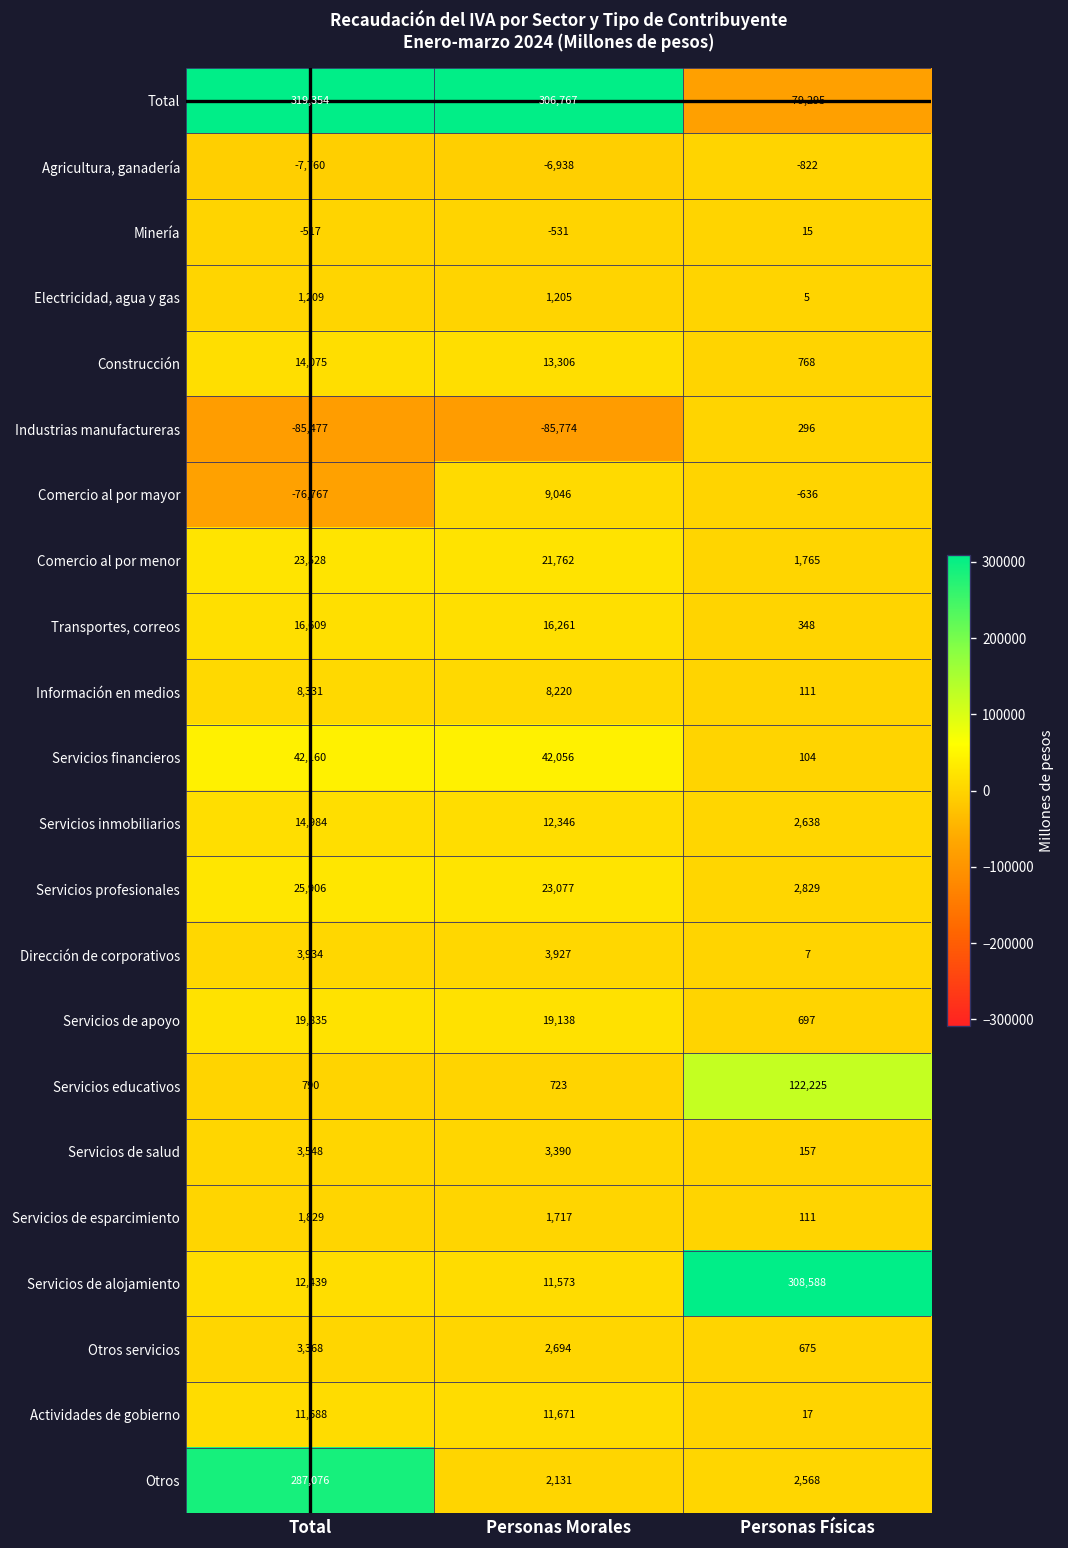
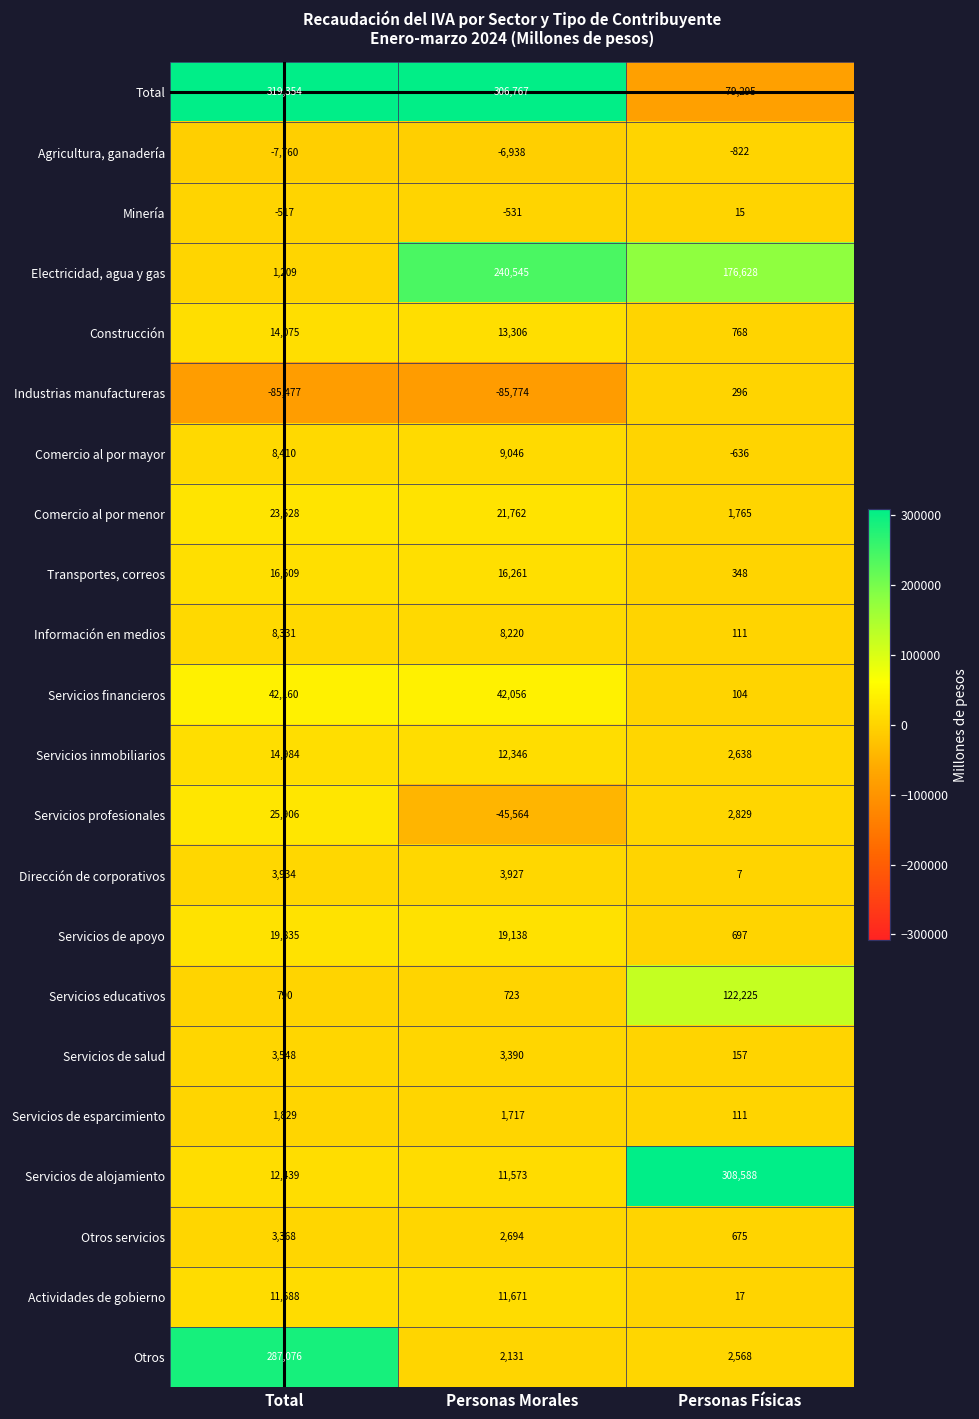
Electricidad, agua y gas, Personas Morales: 1,205 -> 240,545
Electricidad, agua y gas, Personas Físicas: 5 -> 176,628
Comercio al por mayor, Total: -76,767 -> 8,410
Servicios profesionales, Personas Morales: 23,077 -> -45,564
